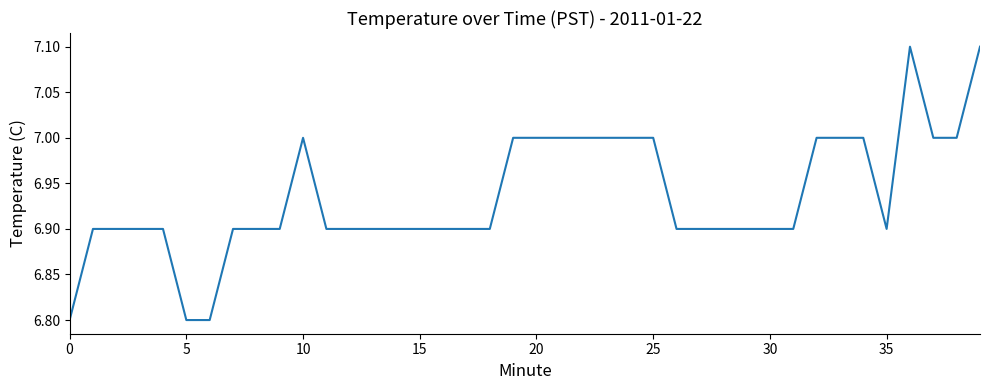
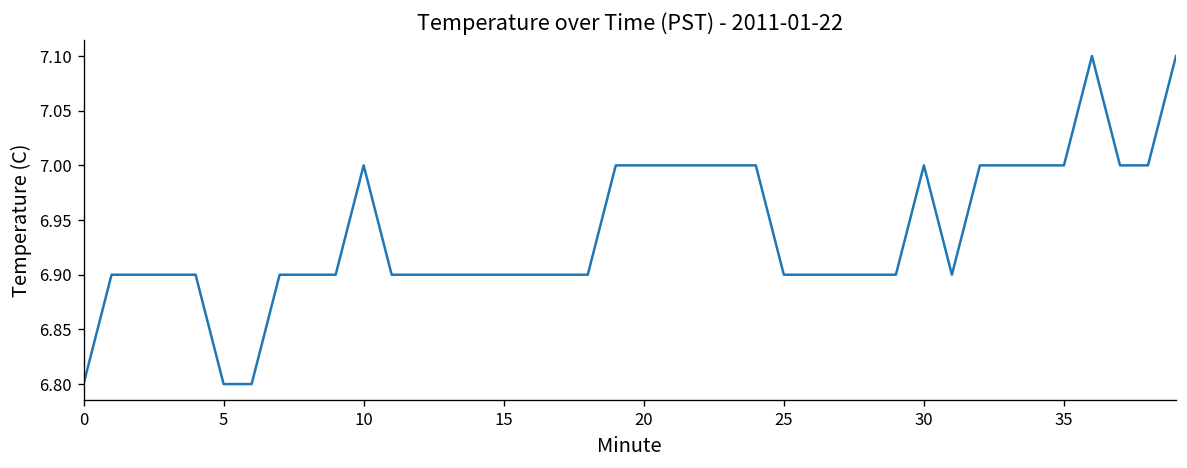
25: 7.0 -> 6.9
30: 6.9 -> 7.0
35: 6.9 -> 7.0
